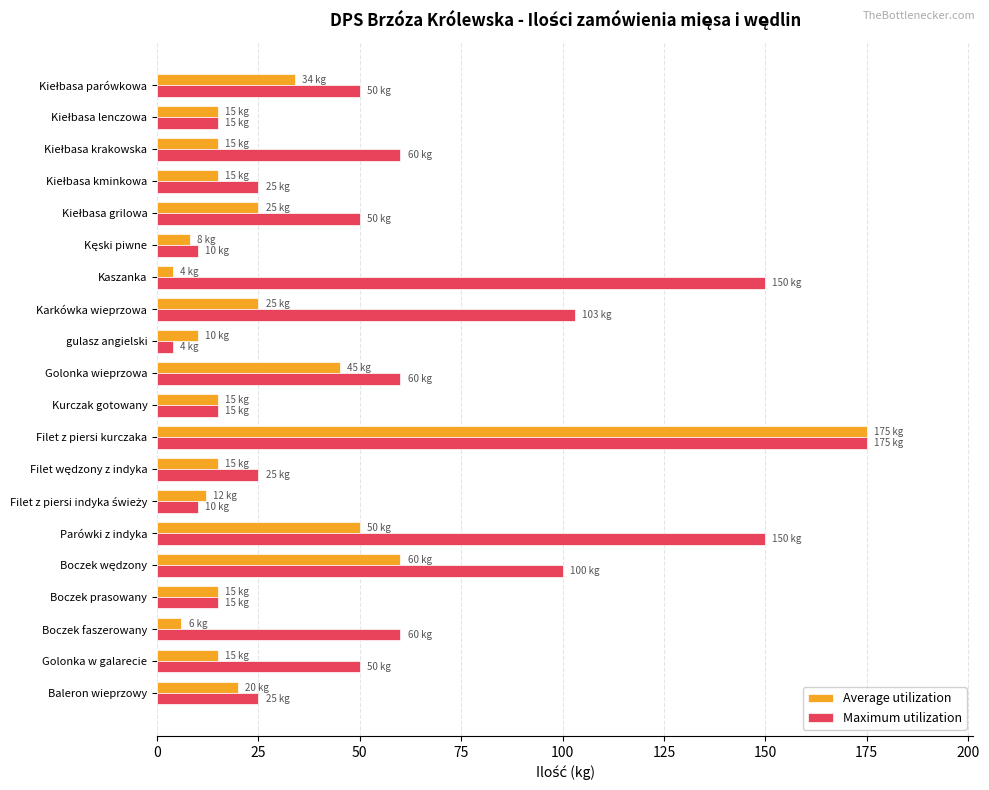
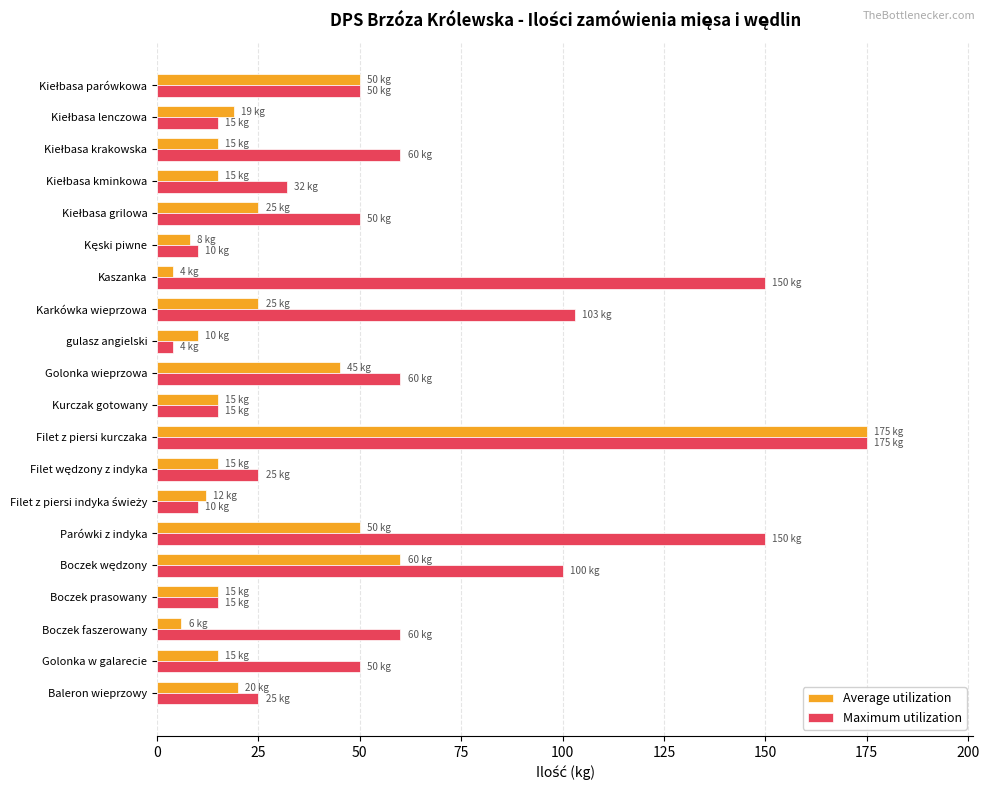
Average utilization, Kiełbasa parówkowa: 34 -> 50
Average utilization, Kiełbasa lenczowa: 15 -> 19
Maximum utilization, Kiełbasa kminkowa: 25 -> 32
